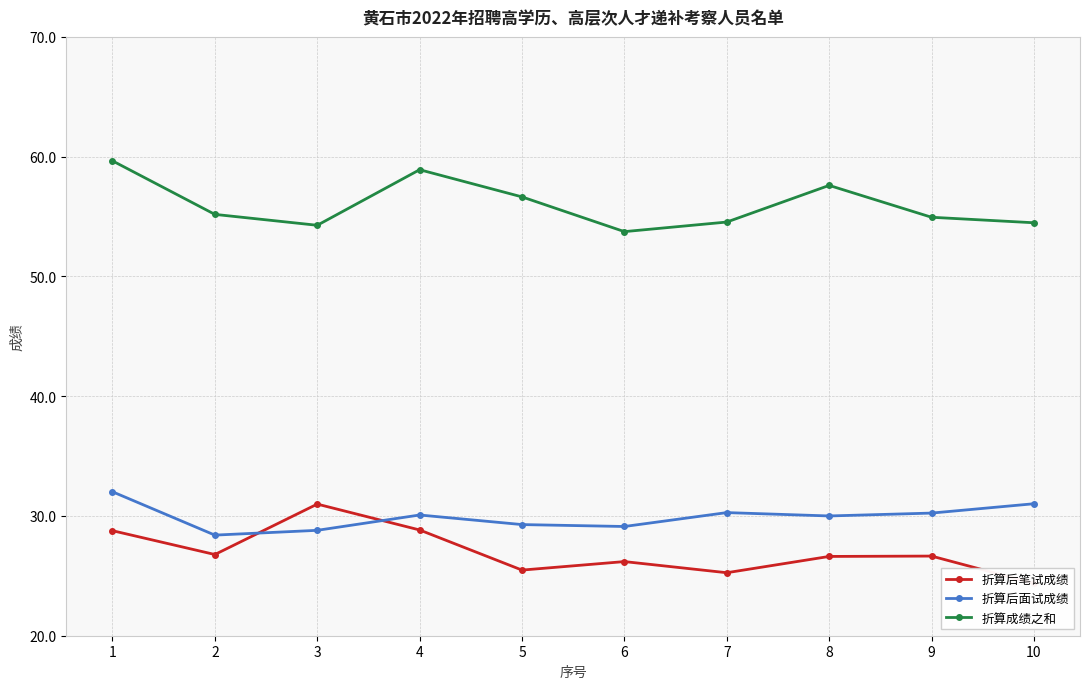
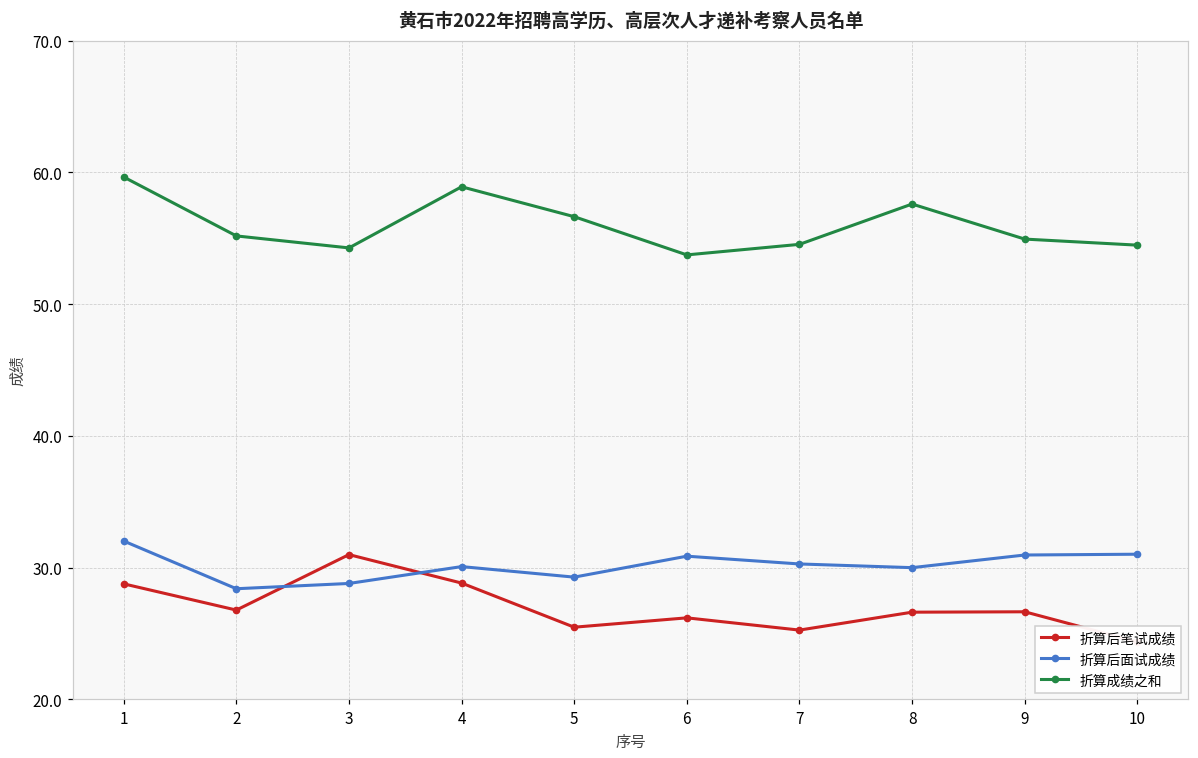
折算后面试成绩, 6: 29.1 -> 30.9
折算后面试成绩, 9: 30.2 -> 31.0
